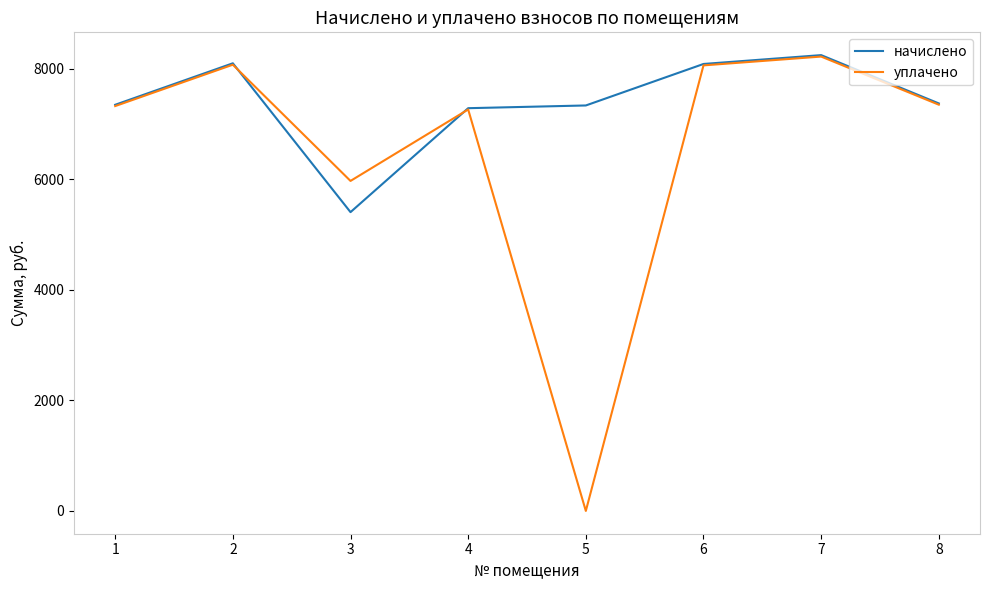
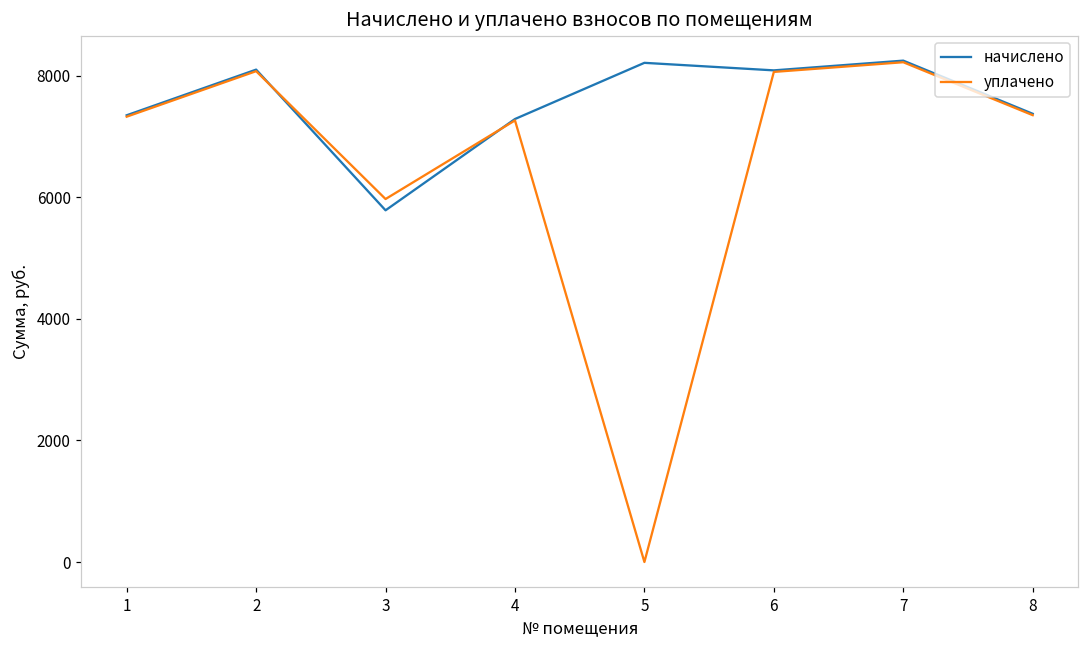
начислено, 3: 5400 -> 5800
начислено, 5: 7300 -> 8200
